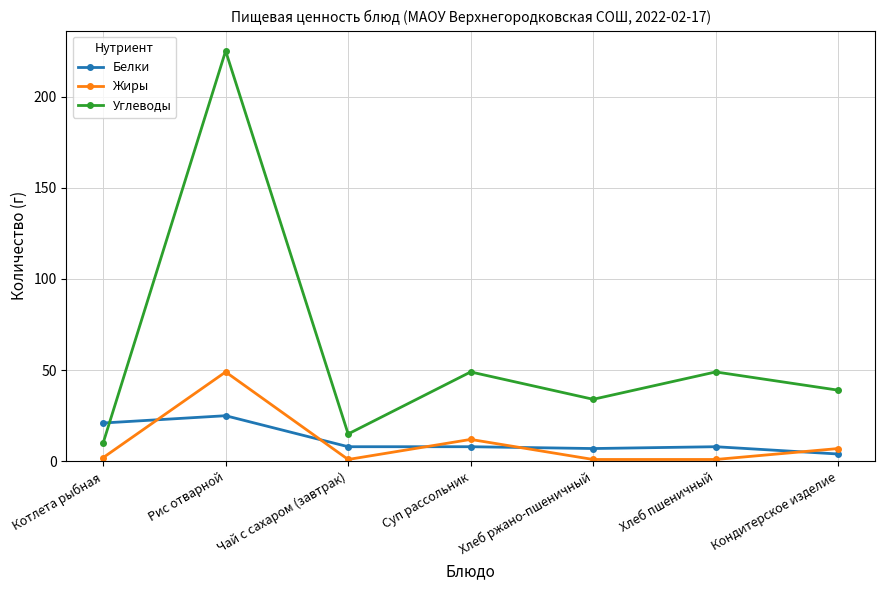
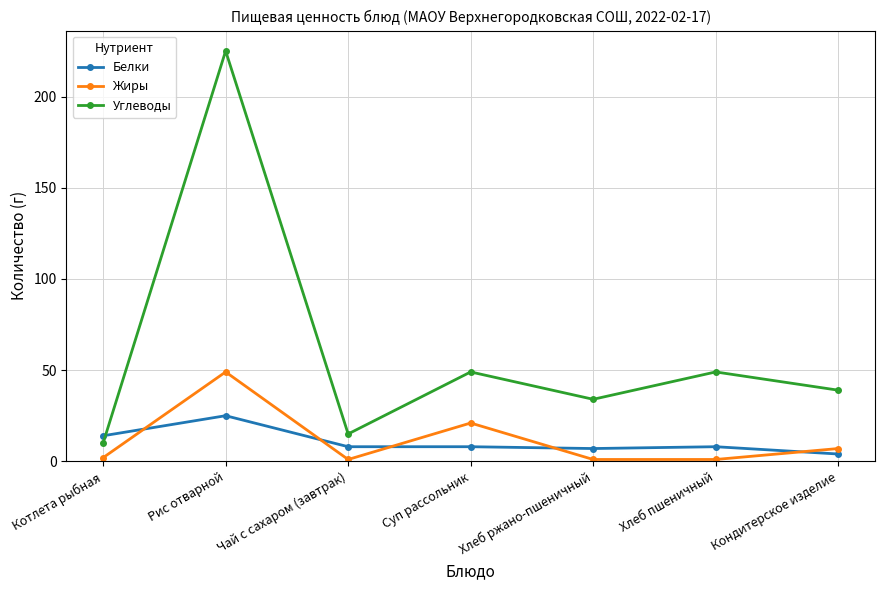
Белки, Котлета рыбная: 21 -> 14
Жиры, Суп рассольник: 12 -> 21
